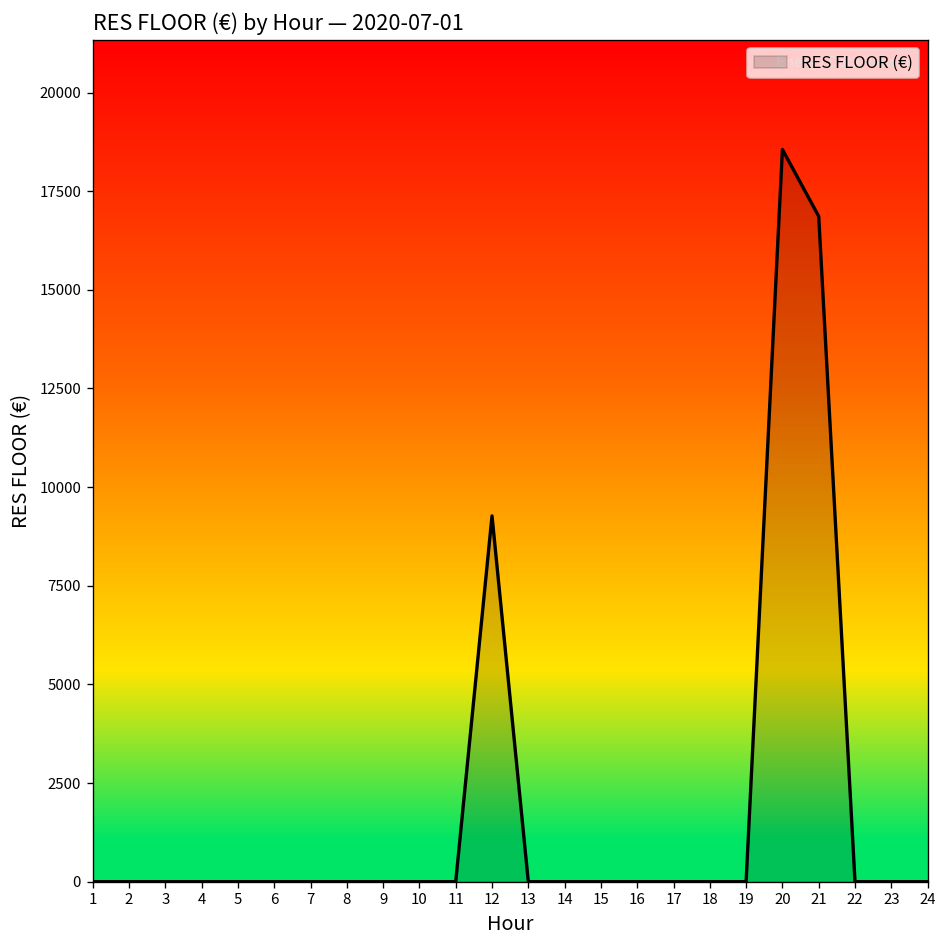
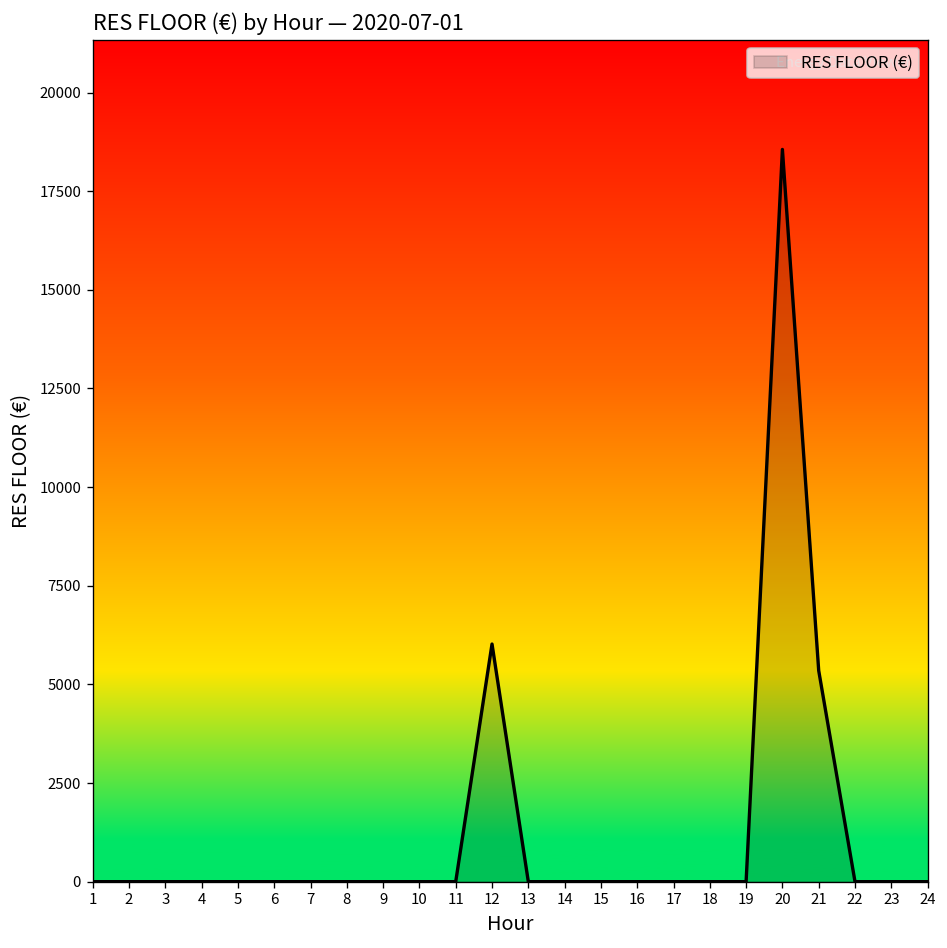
12: 9300 -> 6000
21: 16900 -> 5300
